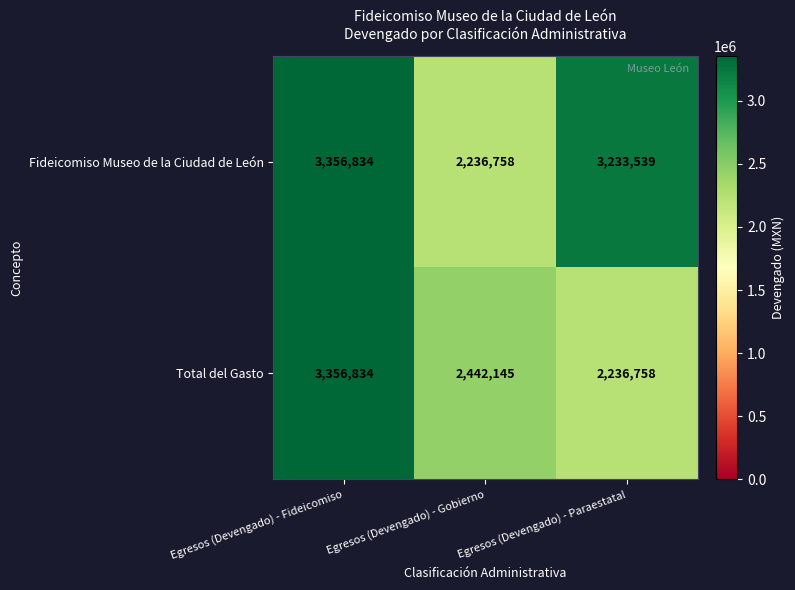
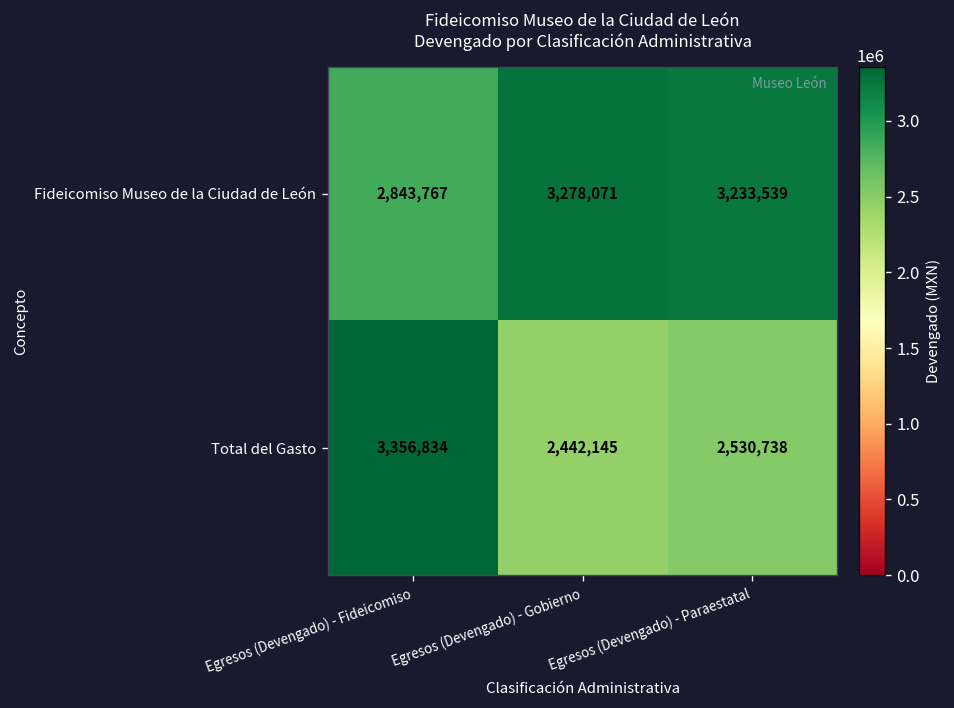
Fideicomiso Museo de la Ciudad de León, Egresos (Devengado) - Fideicomiso: 3,356,834 -> 2,843,767
Fideicomiso Museo de la Ciudad de León, Egresos (Devengado) - Gobierno: 2,236,758 -> 3,278,071
Total del Gasto, Egresos (Devengado) - Paraestatal: 2,236,758 -> 2,530,738
